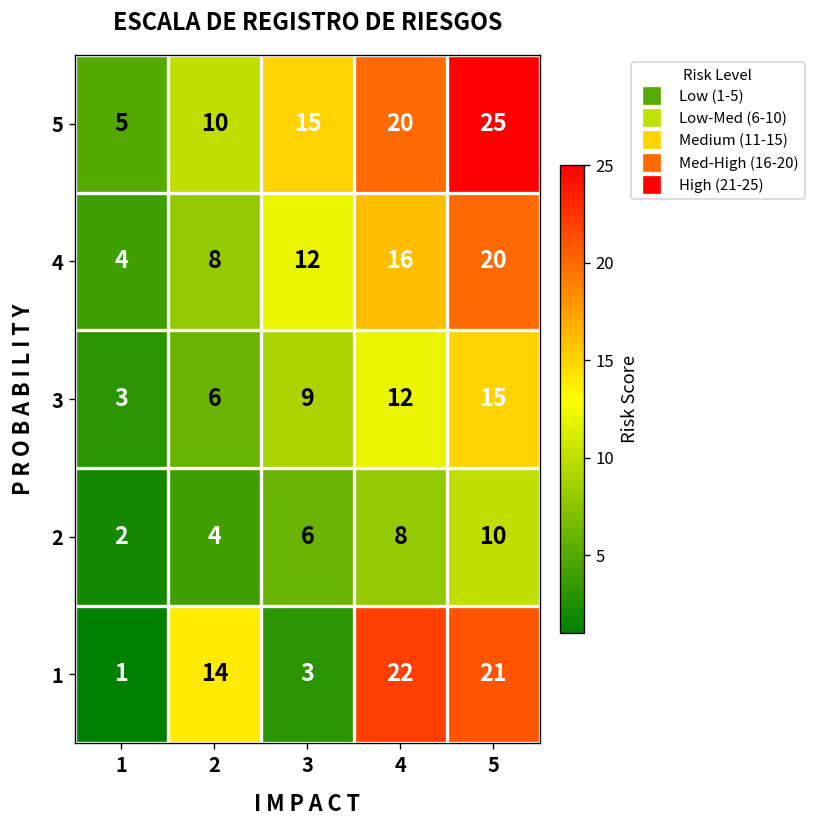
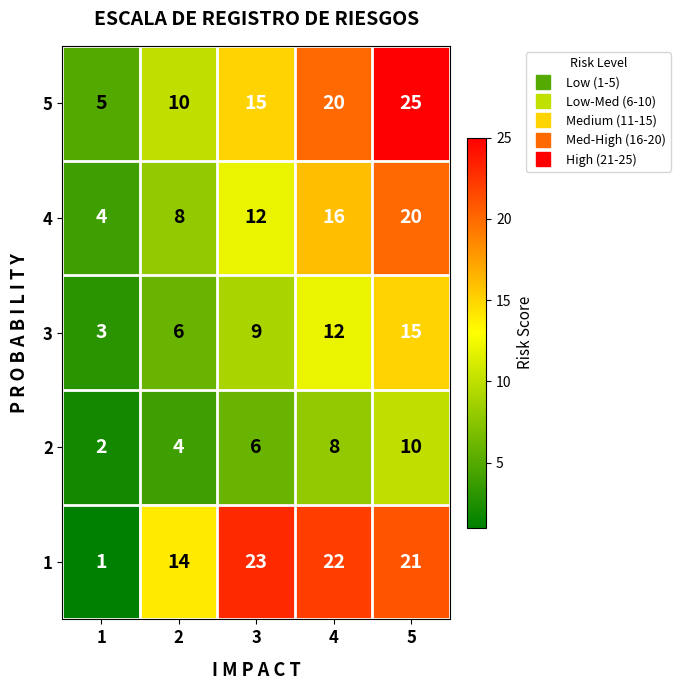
1, 3: 3 -> 23
